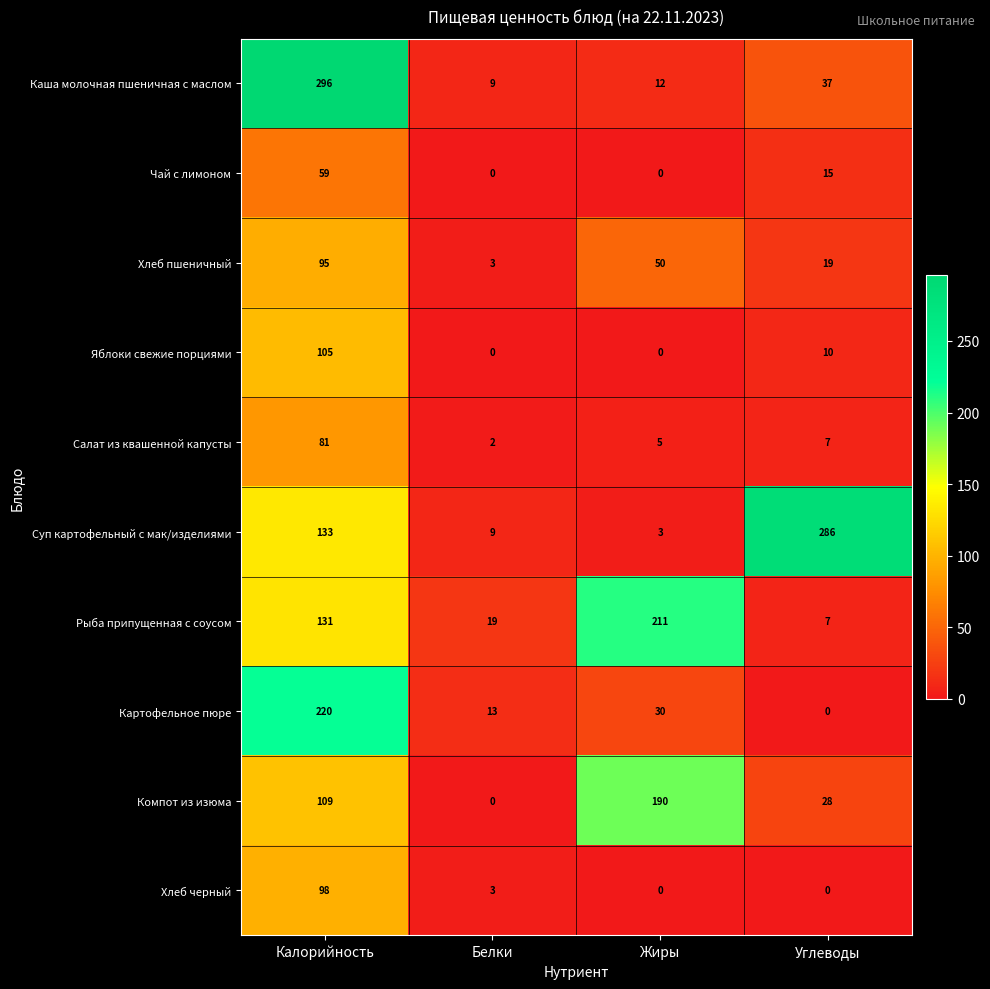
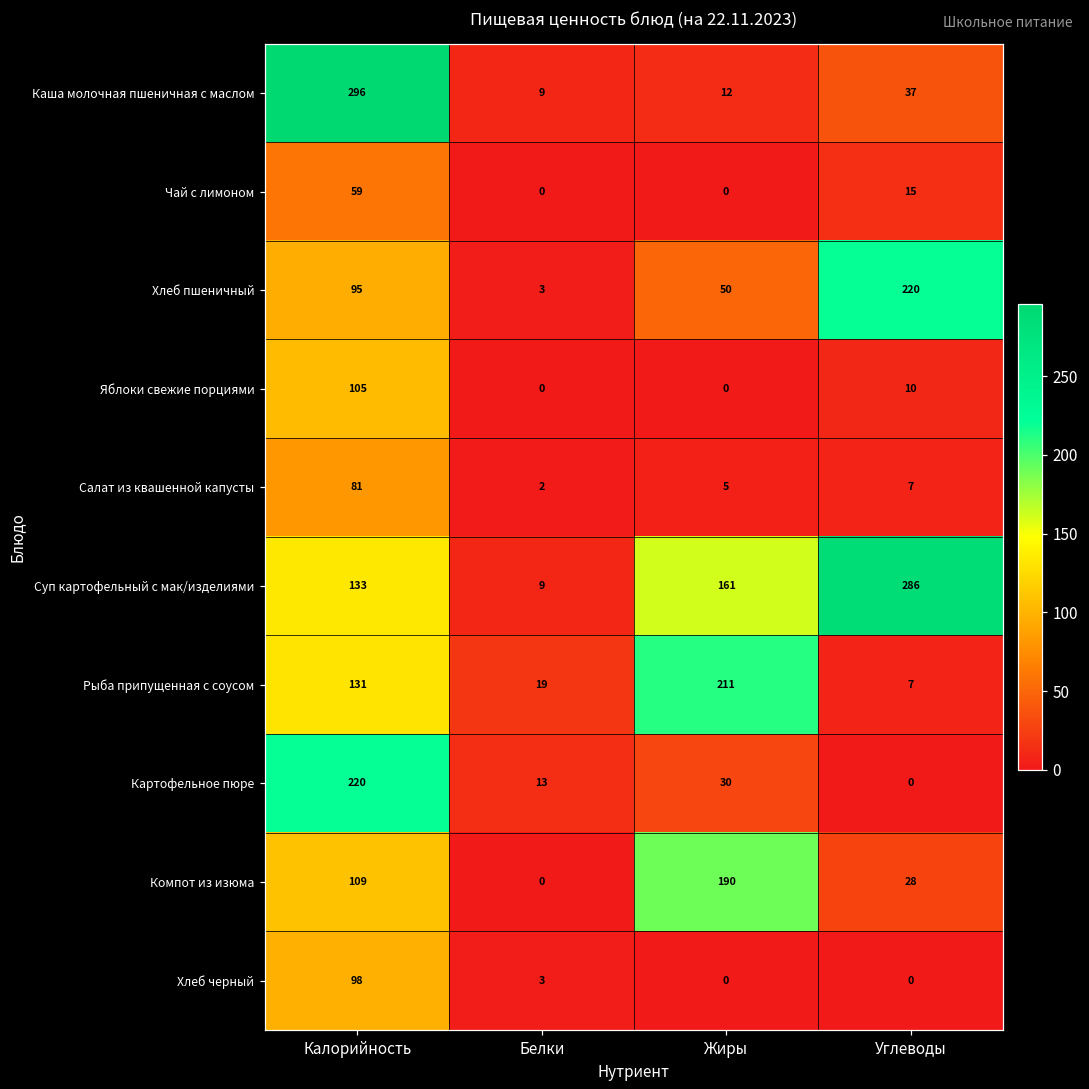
Хлеб пшеничный, Углеводы: 19 -> 220
Суп картофельный с мак/изделиями, Жиры: 3 -> 161
